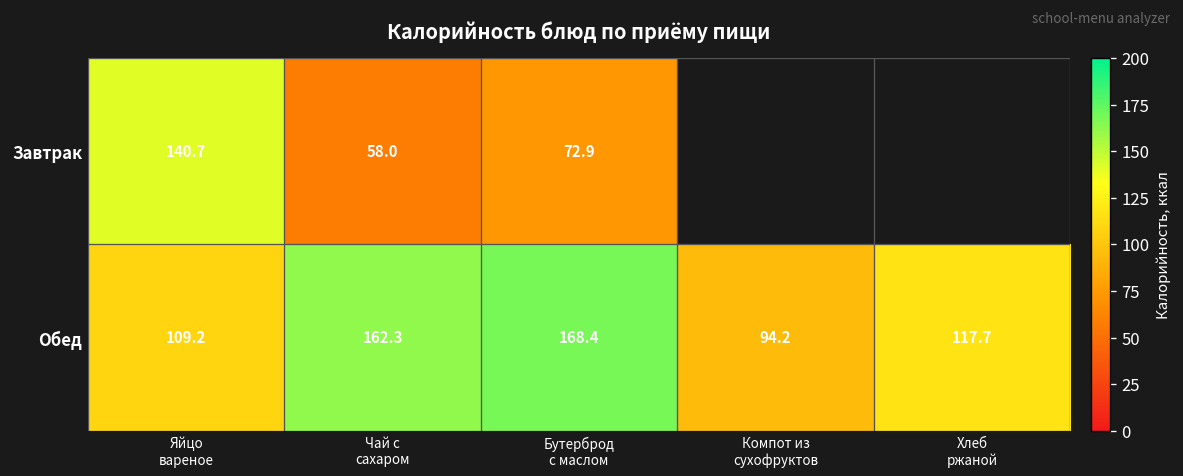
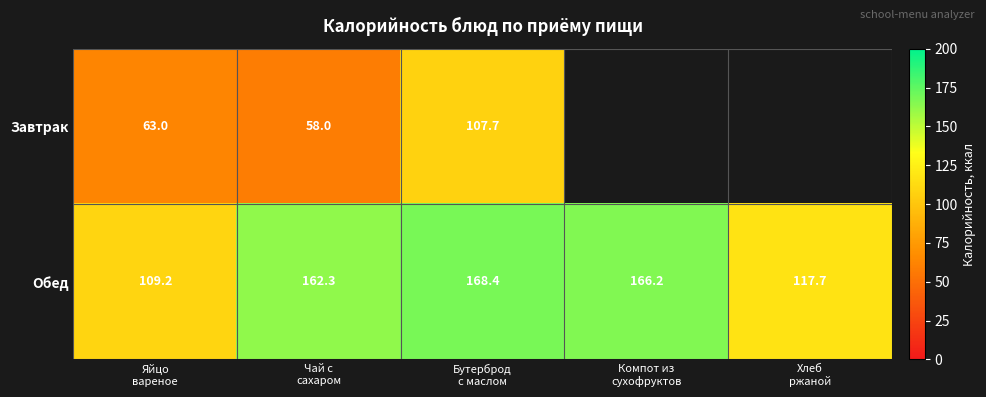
Завтрак, Яйцо вареное: 140.7 -> 63.0
Завтрак, Бутерброд с маслом: 72.9 -> 107.7
Обед, Компот из сухофруктов: 94.2 -> 166.2
